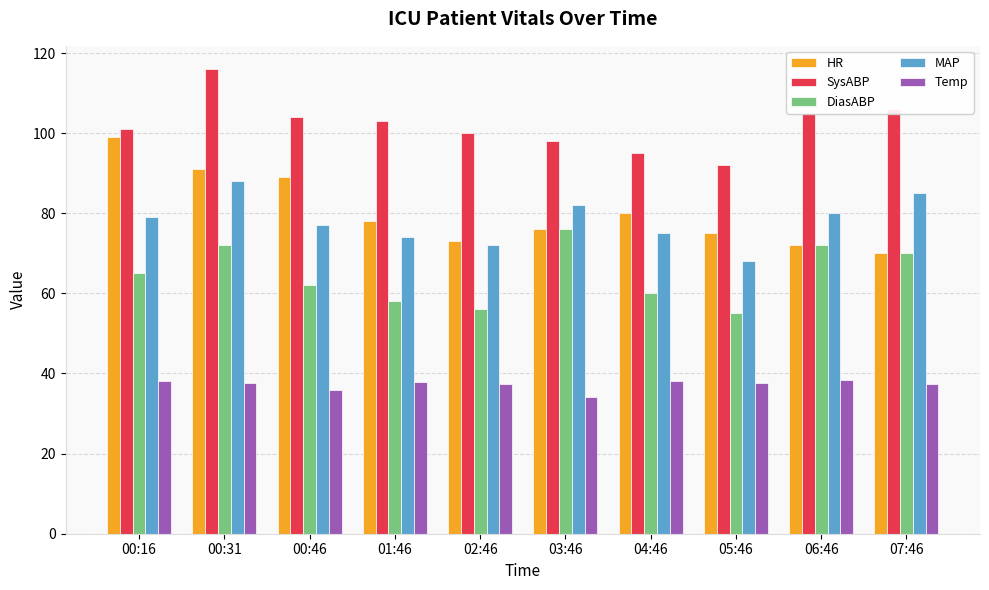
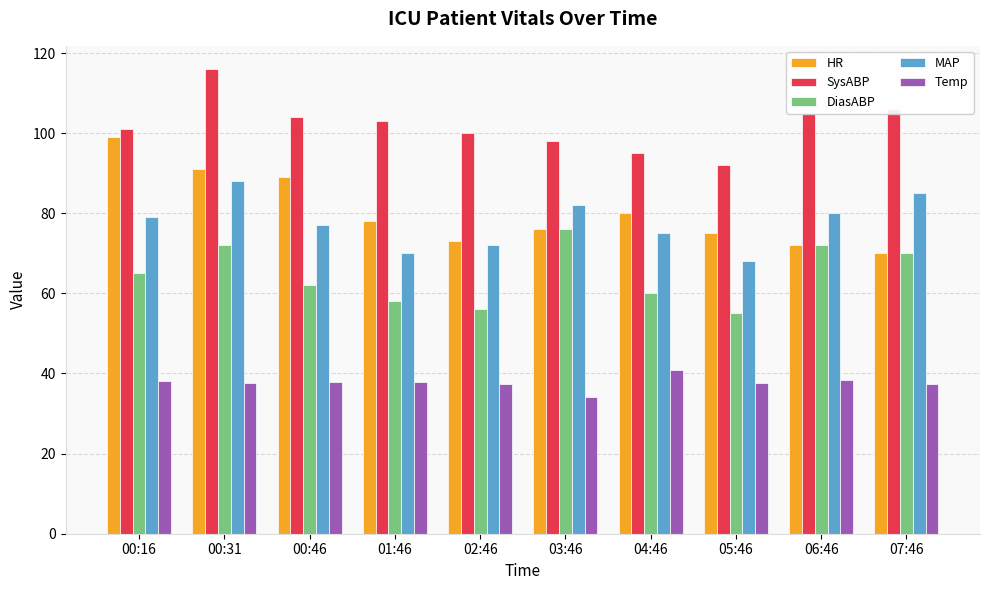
Temp, 00:46: 36 -> 38
MAP, 01:46: 74 -> 70
Temp, 04:46: 38 -> 41
